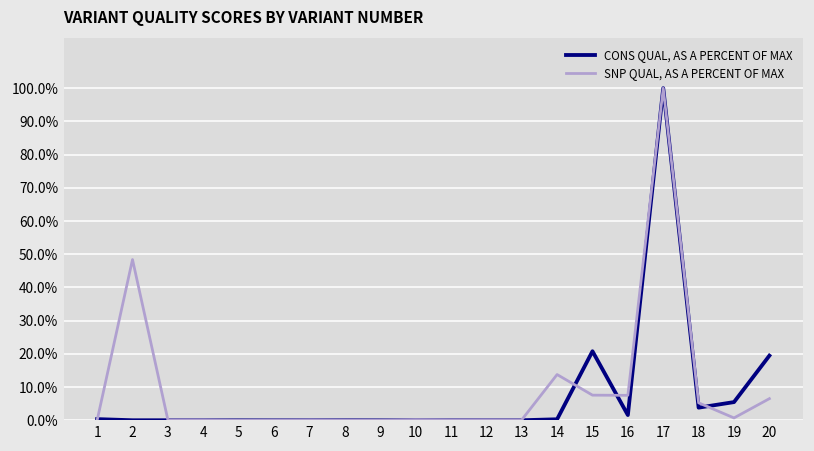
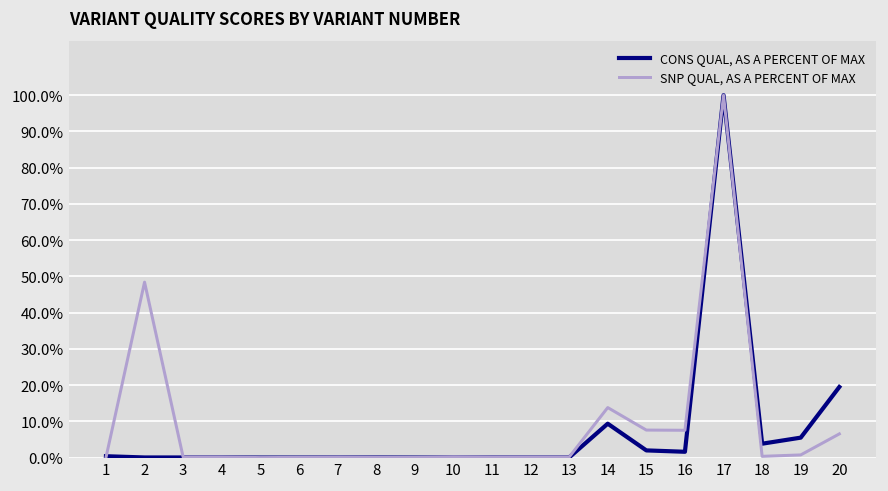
CONS QUAL, AS A PERCENT OF MAX, 14: 0% -> 9%
CONS QUAL, AS A PERCENT OF MAX, 15: 21% -> 2%
SNP QUAL, AS A PERCENT OF MAX, 18: 5% -> 0%
